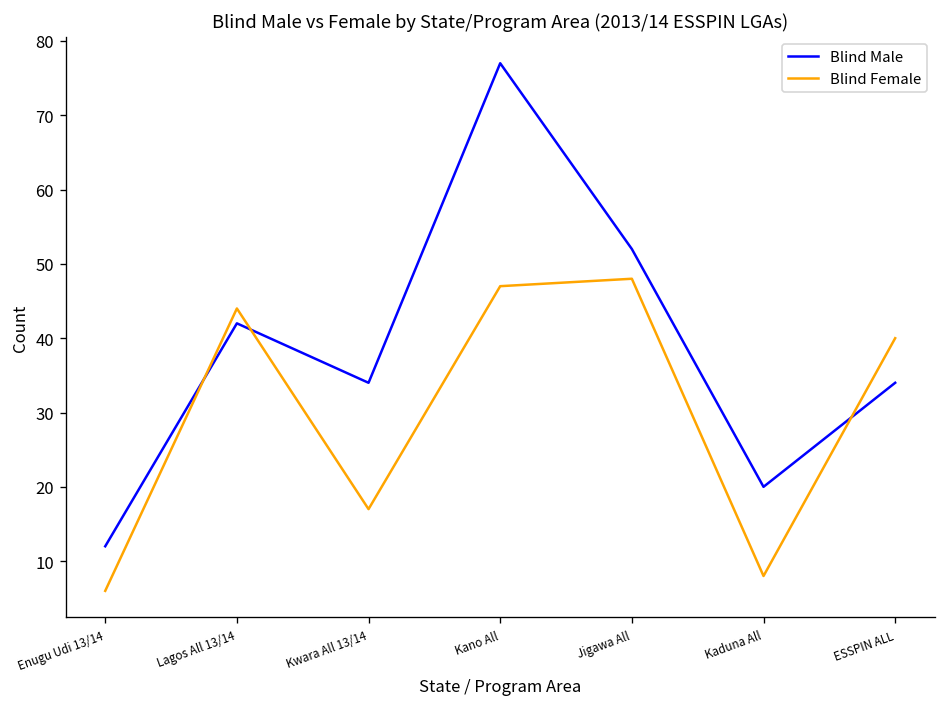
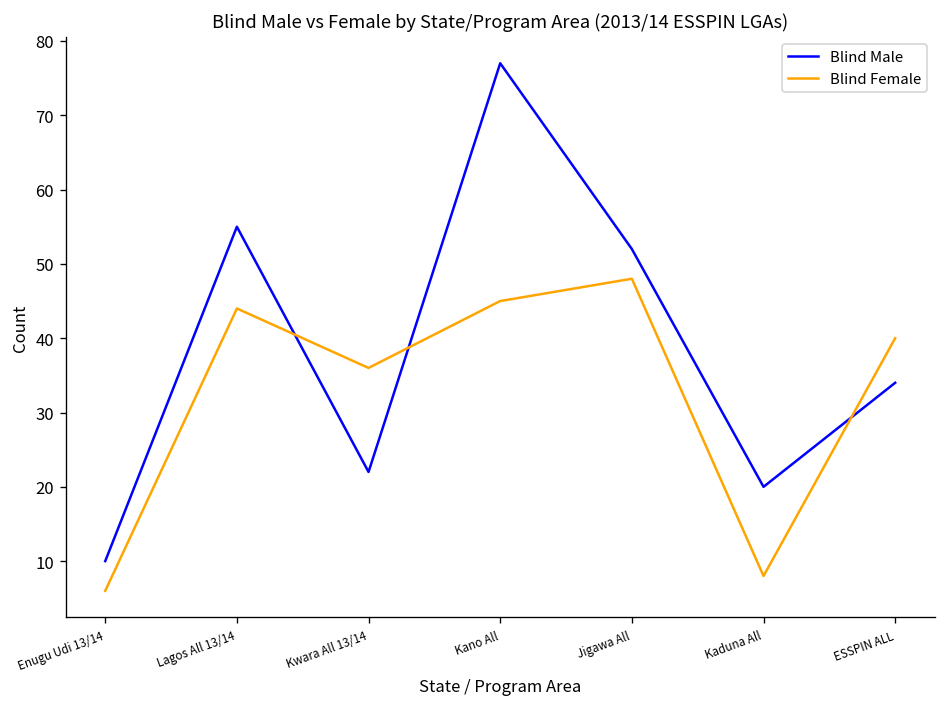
Blind Male, Enugu Udi 13/14: 12 -> 10
Blind Male, Lagos All 13/14: 42 -> 55
Blind Male, Kwara All 13/14: 34 -> 22
Blind Female, Kwara All 13/14: 17 -> 36
Blind Female, Kano All: 47 -> 45
